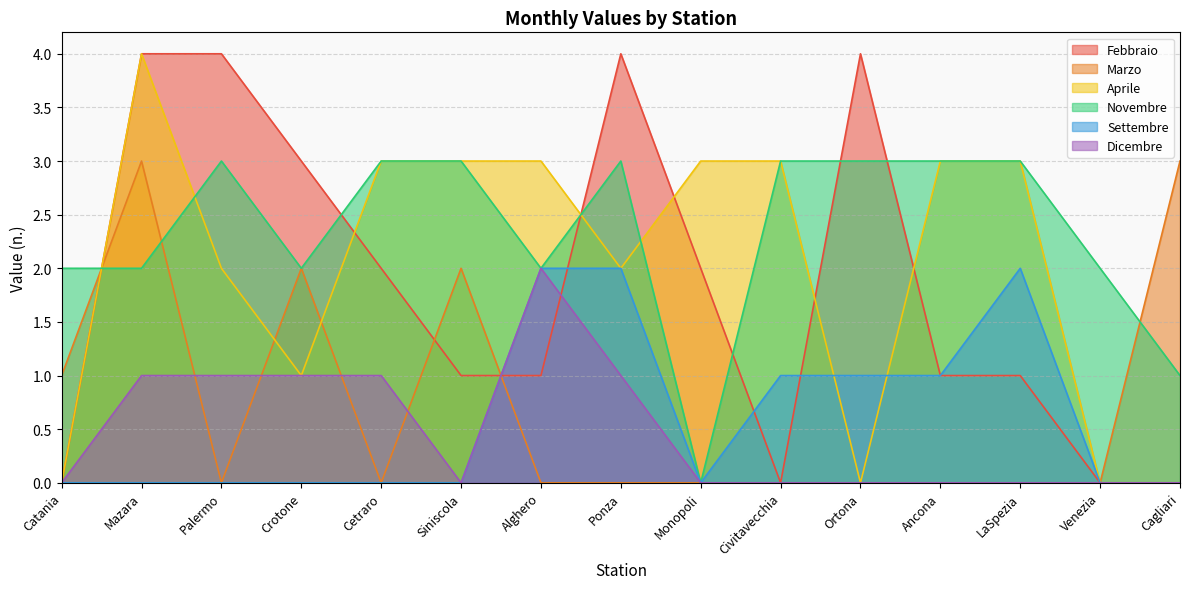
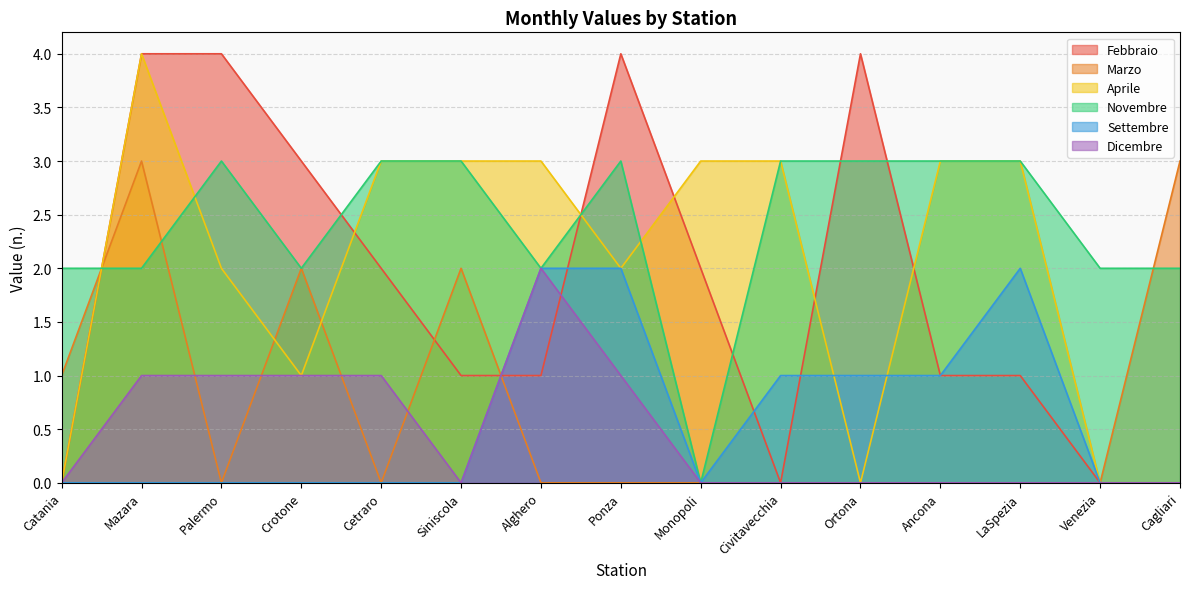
Novembre, Cagliari: 1 -> 2
